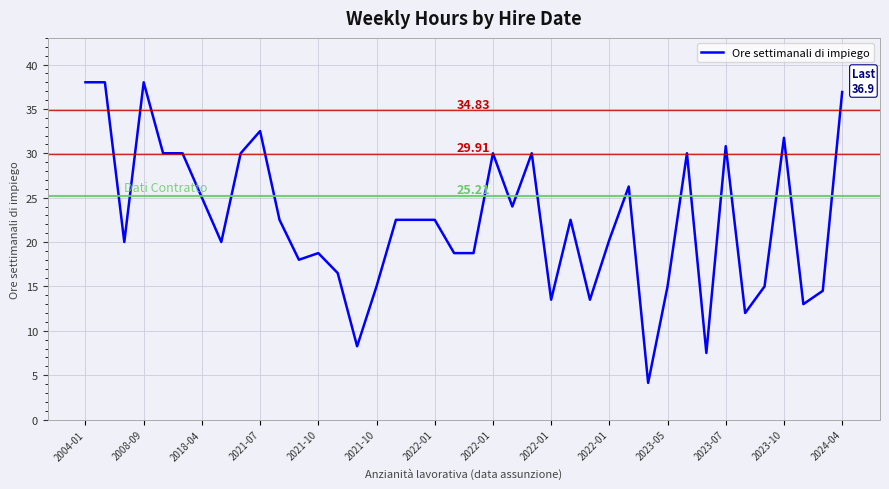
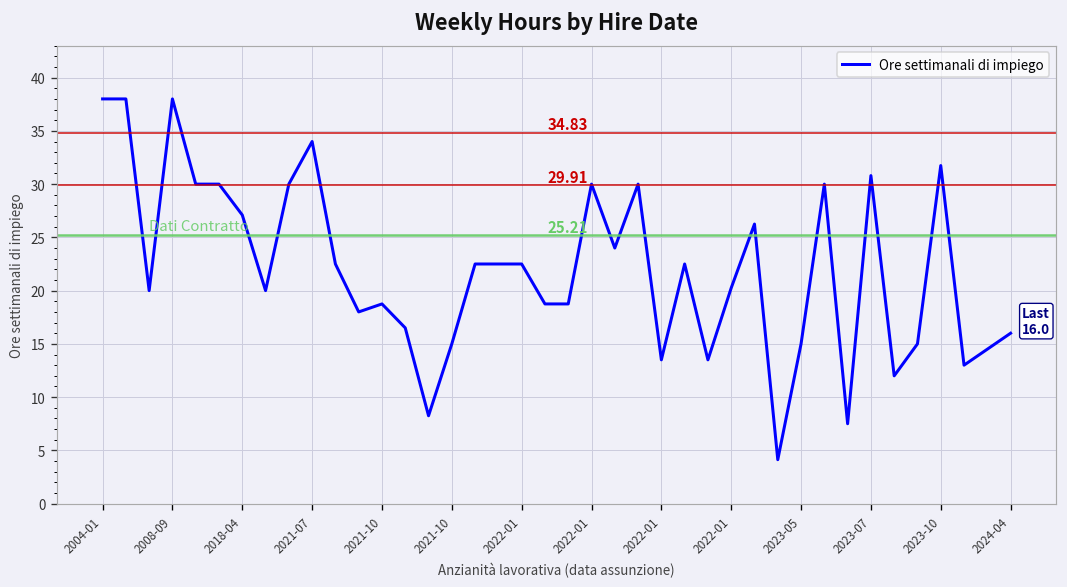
2018-04: 25 -> 27
2021-07: 33 -> 34
2024-04: 36.9 -> 16.0
